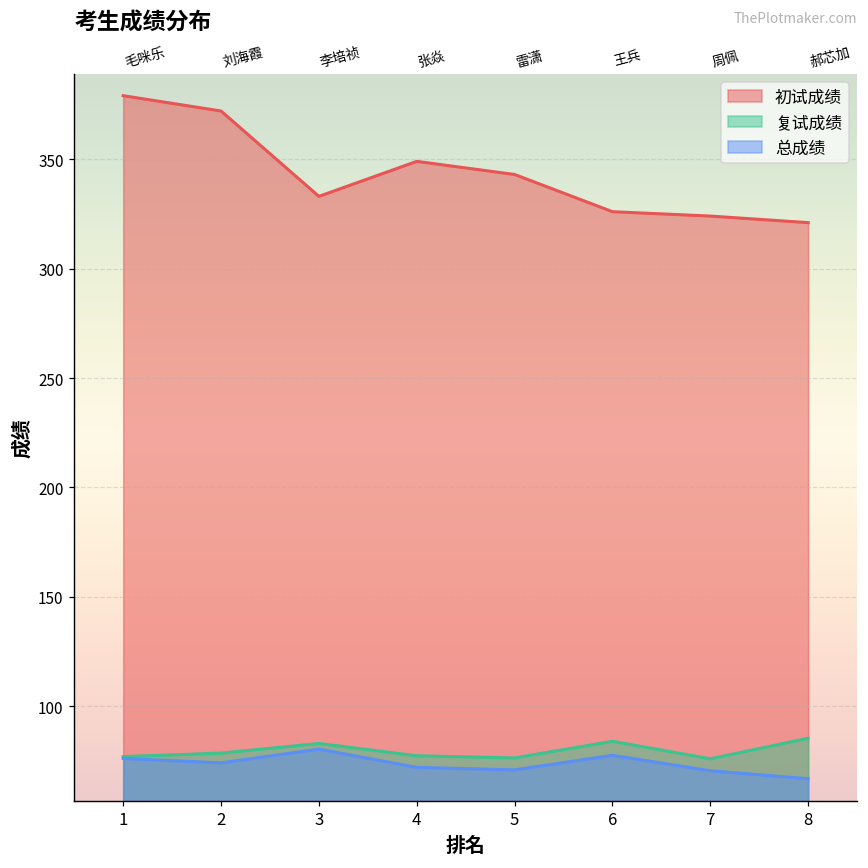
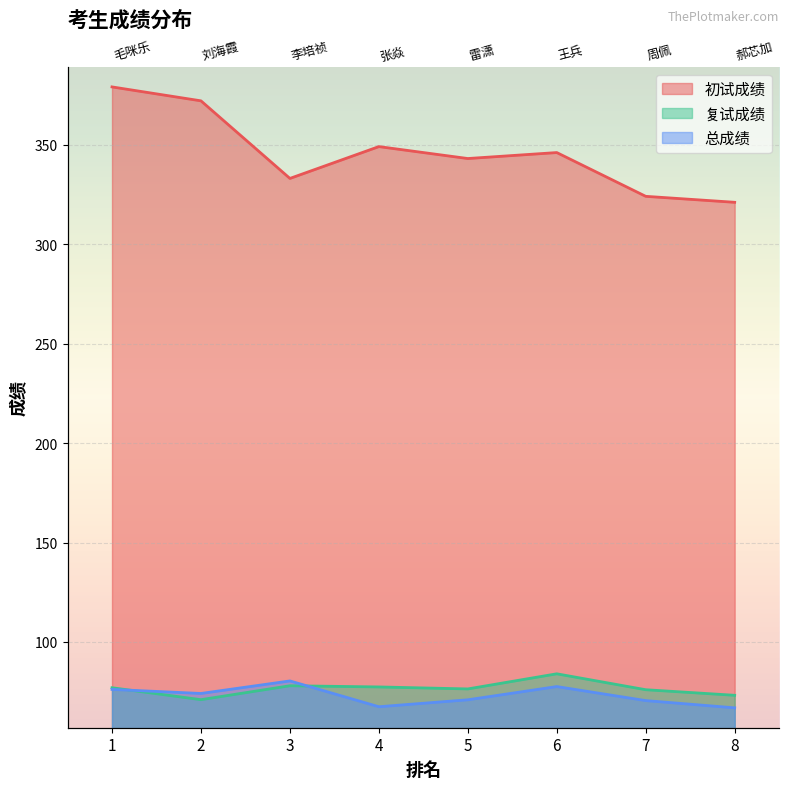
复试成绩, 2: 79 -> 71
复试成绩, 3: 83 -> 78
总成绩, 4: 72 -> 67
初试成绩, 6: 326 -> 346
复试成绩, 8: 85 -> 73
